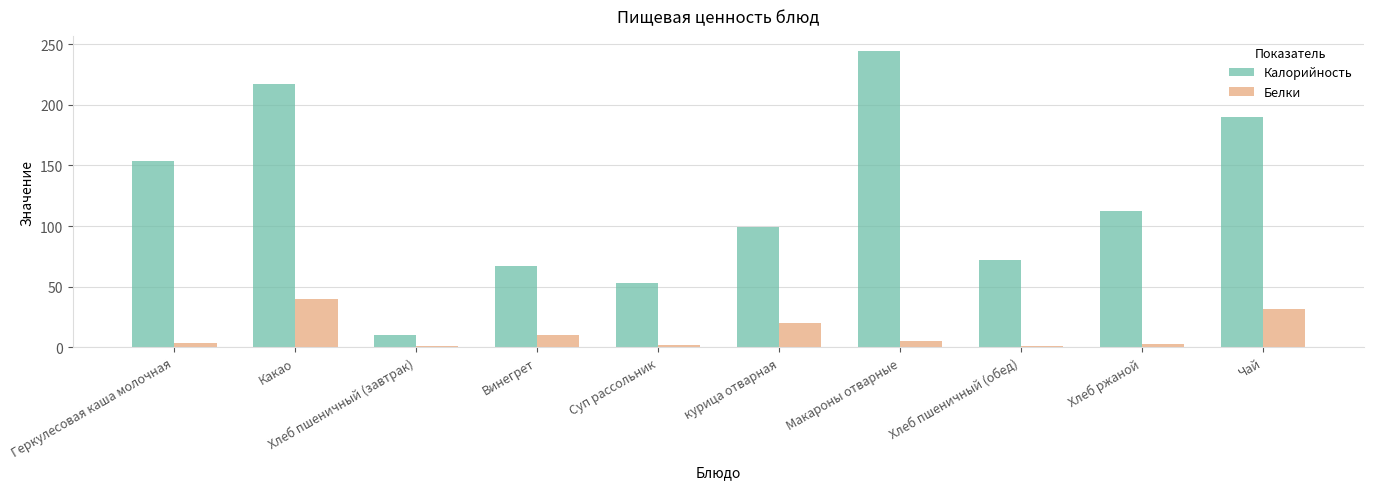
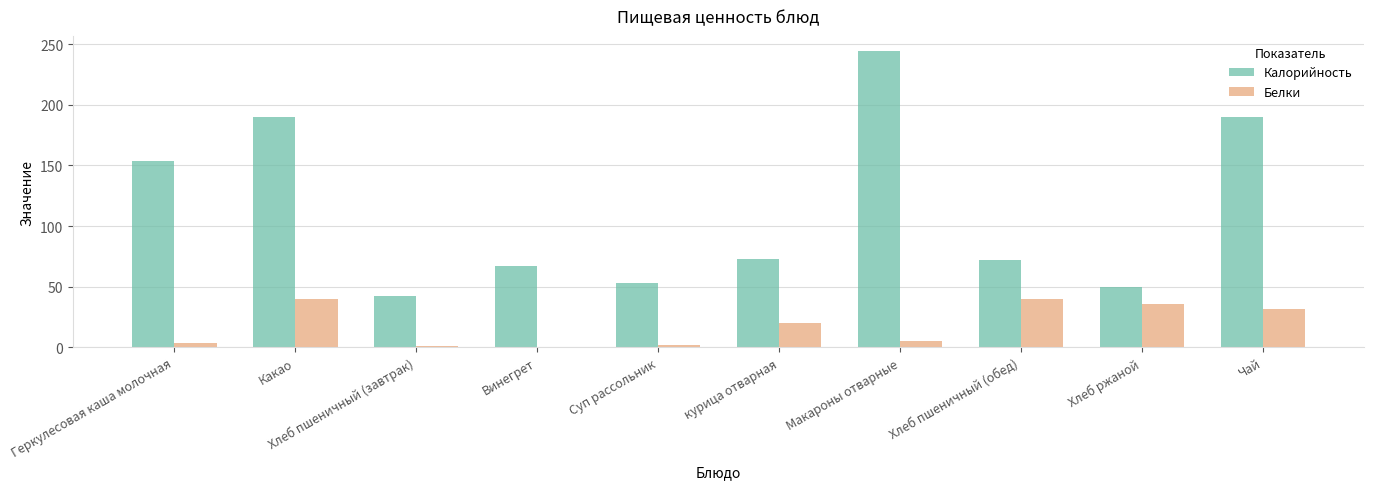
Калорийность, Какао: 217 -> 190
Калорийность, Хлеб пшеничный (завтрак): 10 -> 42
Белки, Винегрет: 11 -> 1
Калорийность, курица отварная: 99 -> 73
Белки, Хлеб пшеничный (обед): 2 -> 40
Калорийность, Хлеб ржаной: 113 -> 49
Белки, Хлеб ржаной: 2 -> 36
